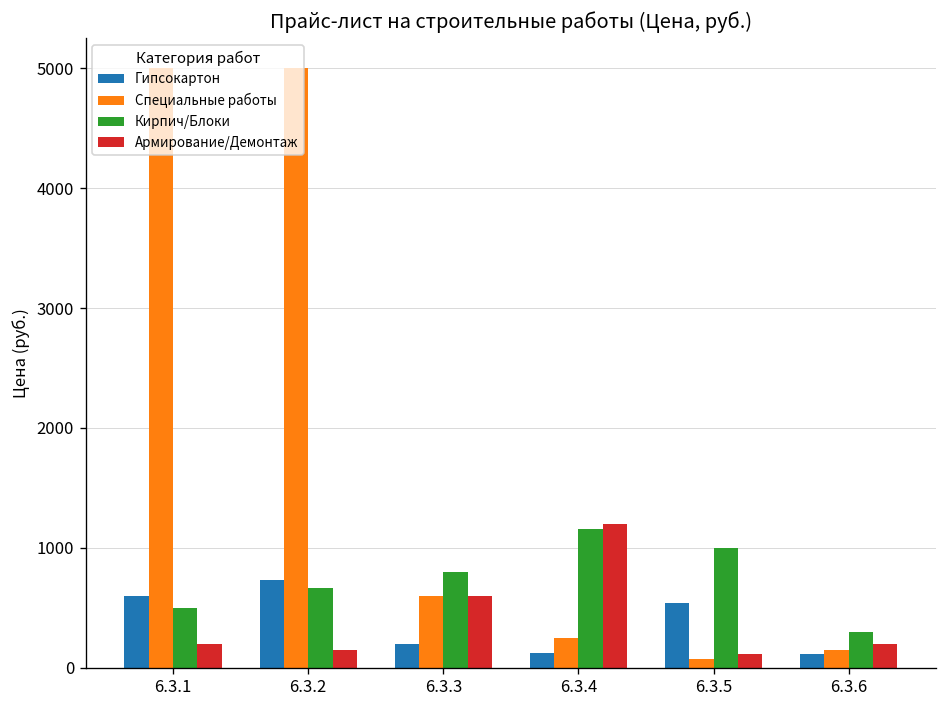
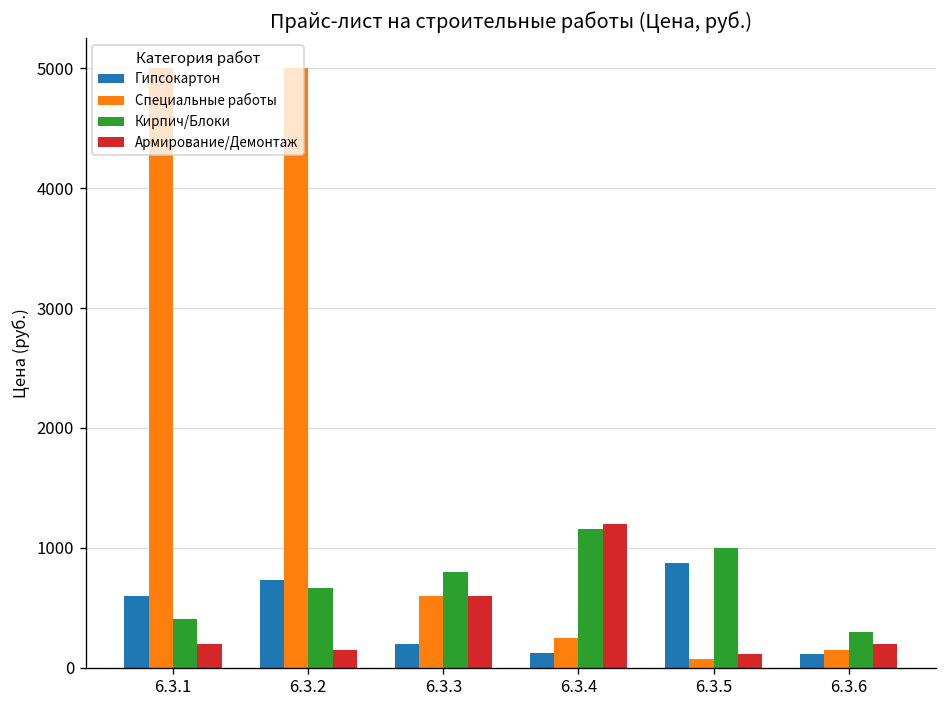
Кирпич/Блоки, 6.3.1: 500 -> 400
Гипсокартон, 6.3.5: 500 -> 900
